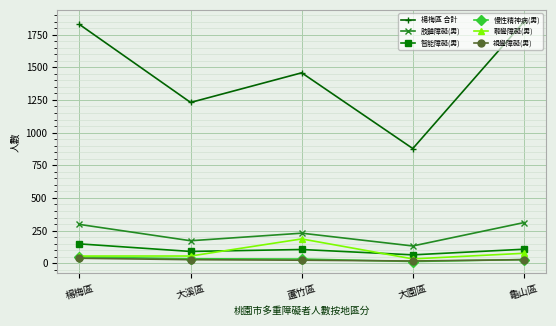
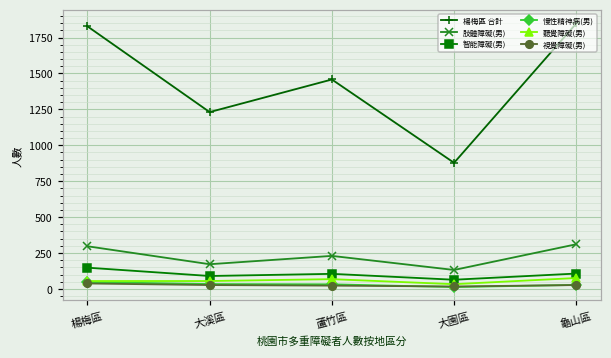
聽覺障礙(男), 蘆竹區: 190 -> 70
